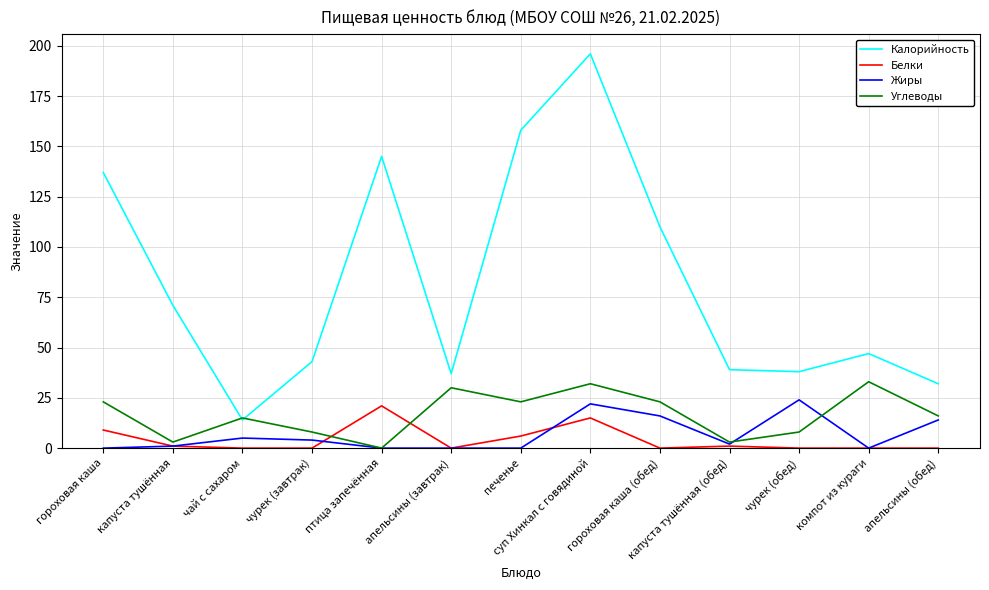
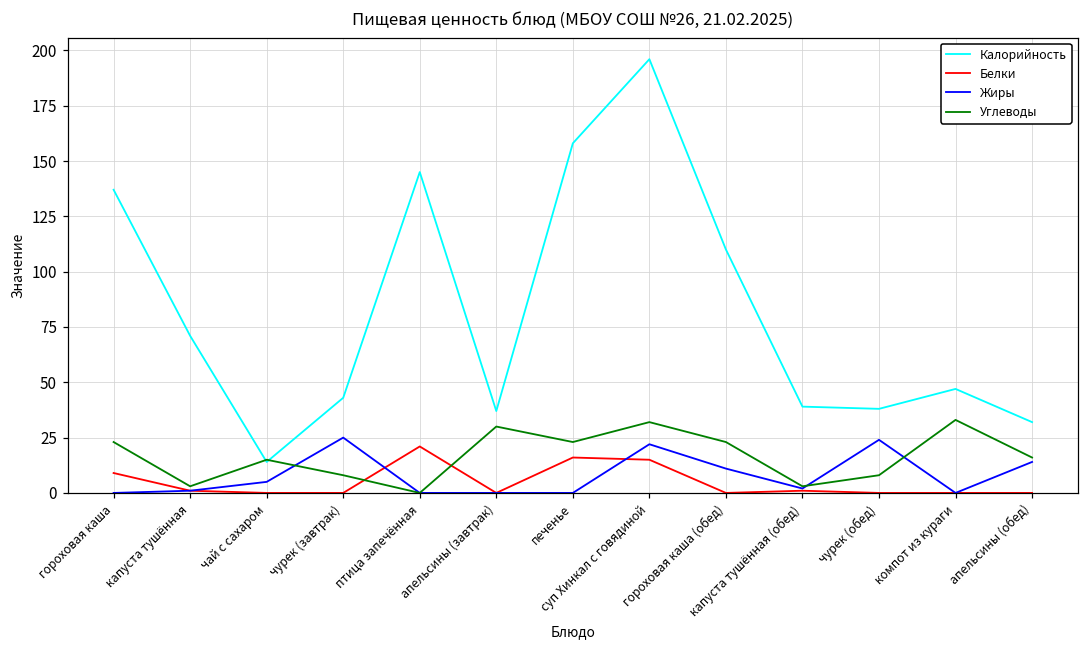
Жиры, чурек (завтрак): 4 -> 25
Белки, печенье: 6 -> 16
Жиры, гороховая каша (обед): 16 -> 11
